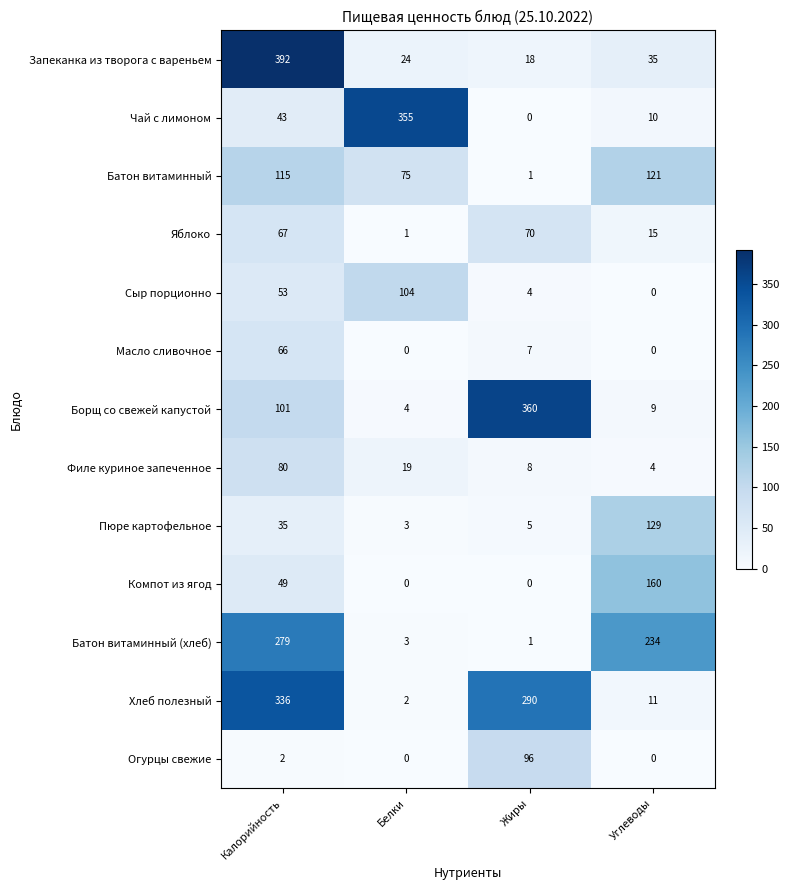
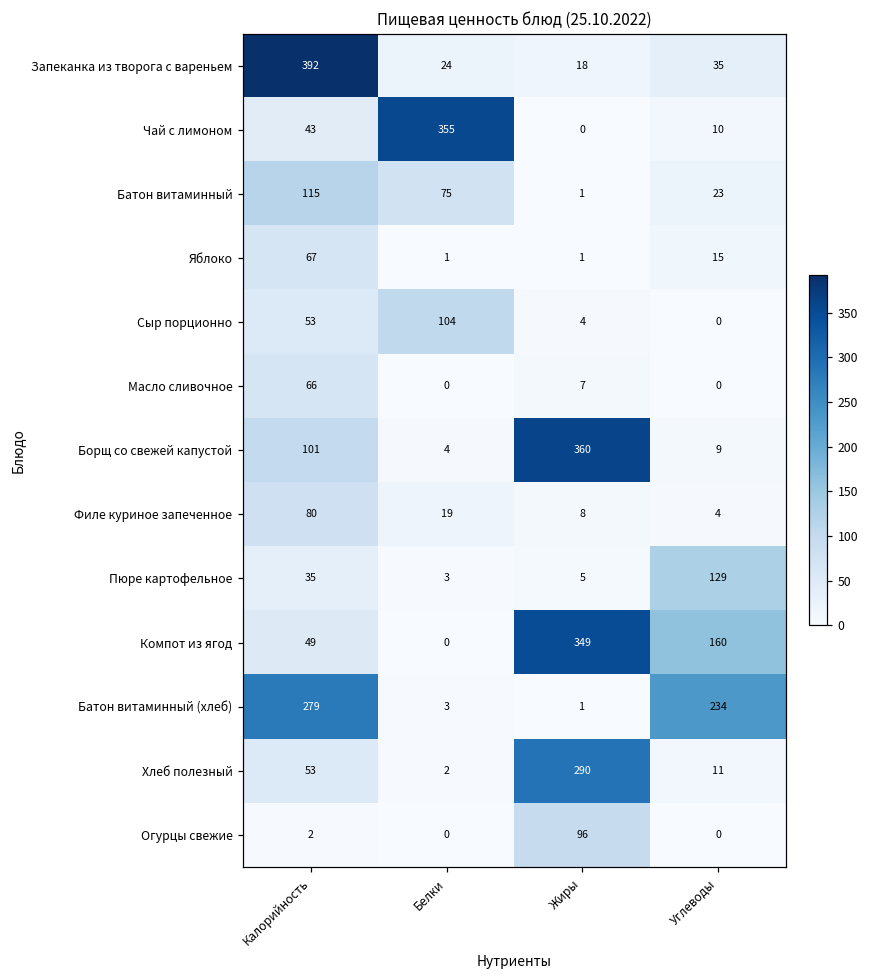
Батон витаминный, Углеводы: 121 -> 23
Яблоко, Жиры: 70 -> 1
Компот из ягод, Жиры: 0 -> 349
Хлеб полезный, Калорийность: 336 -> 53
